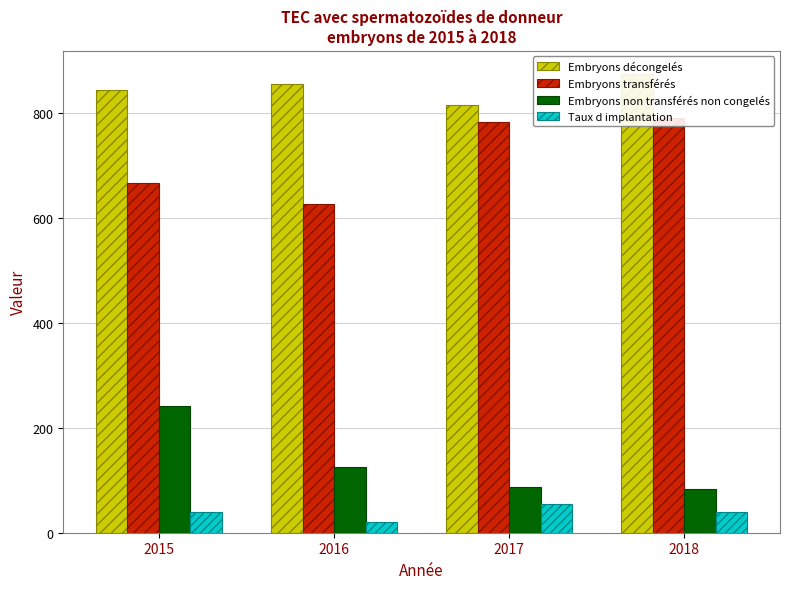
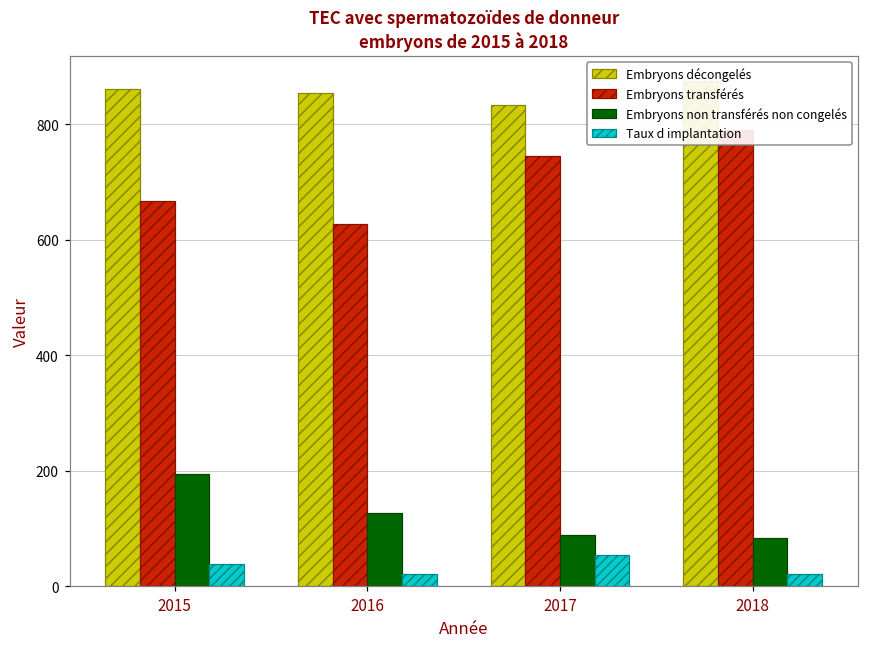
Embryons décongelés, 2015: 840 -> 860
Embryons non transférés non congelés, 2015: 240 -> 200
Embryons décongelés, 2017: 820 -> 830
Embryons transférés, 2017: 780 -> 750
Taux d implantation, 2018: 40 -> 20
